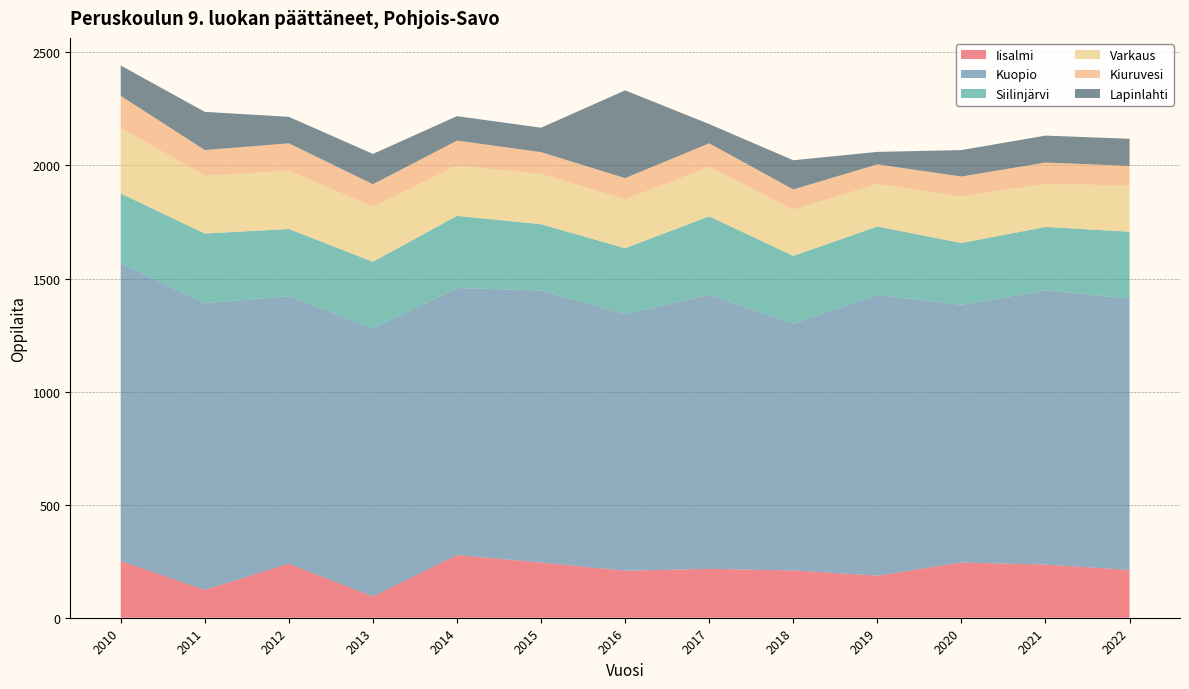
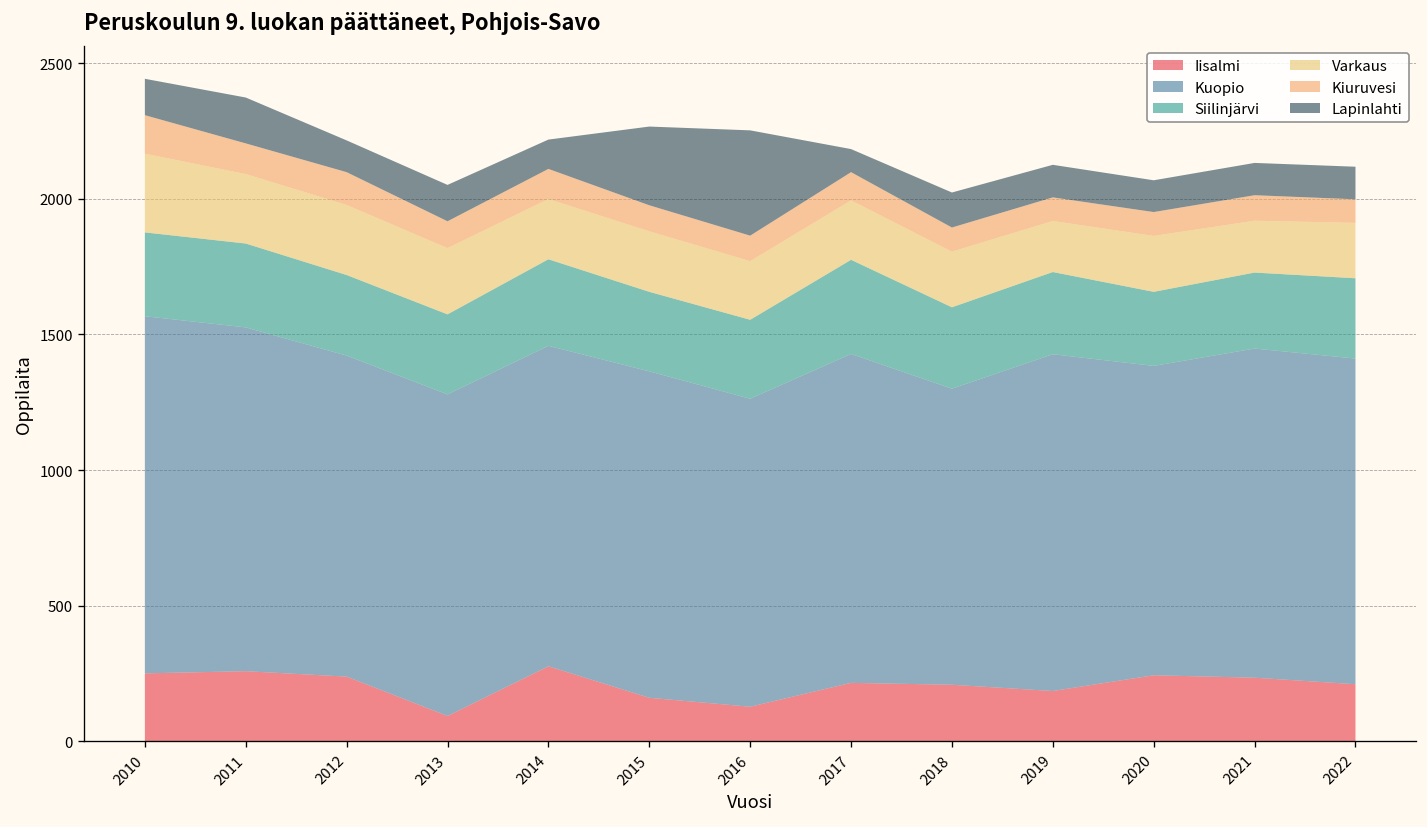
Iisalmi, 2011: 120 -> 260
Iisalmi, 2015: 240 -> 160
Lapinlahti, 2015: 110 -> 290
Iisalmi, 2016: 210 -> 130
Lapinlahti, 2019: 60 -> 120
